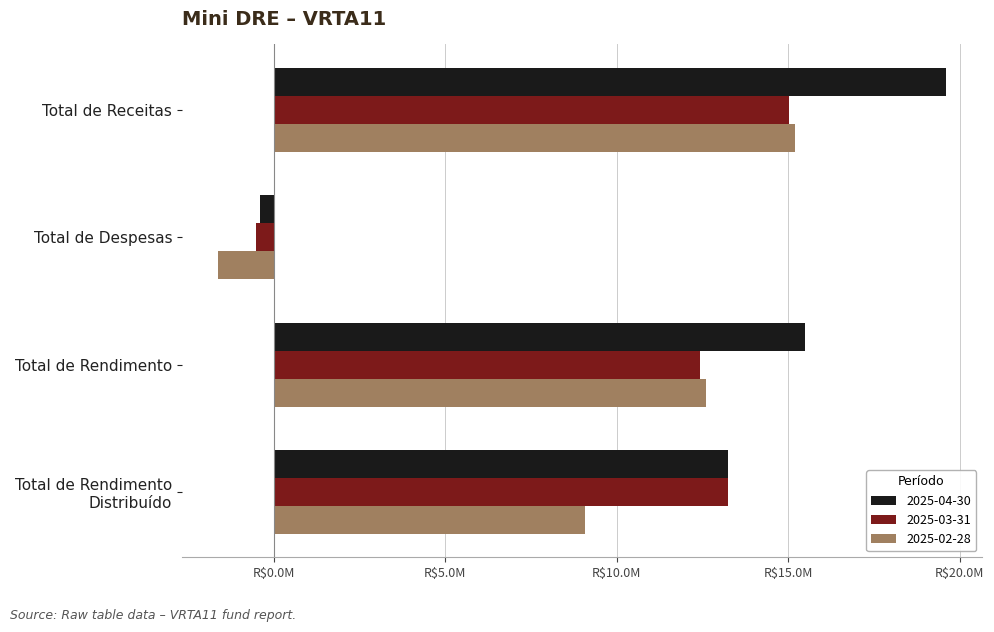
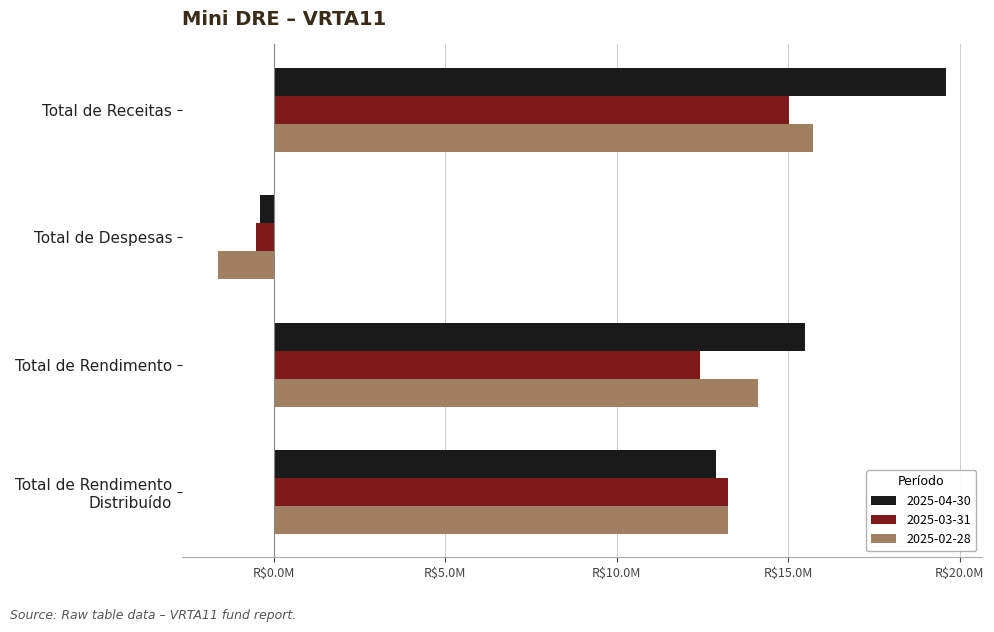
2025-02-28, Total de Receitas: R$15200000 -> R$15700000
2025-02-28, Total de Rendimento: R$12600000 -> R$14100000
2025-04-30, Total de Rendimento Distribuído: R$13300000 -> R$12900000
2025-02-28, Total de Rendimento Distribuído: R$9100000 -> R$13300000
